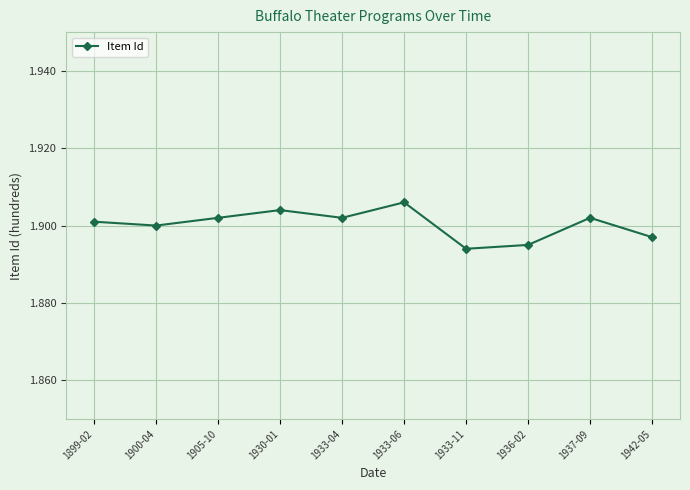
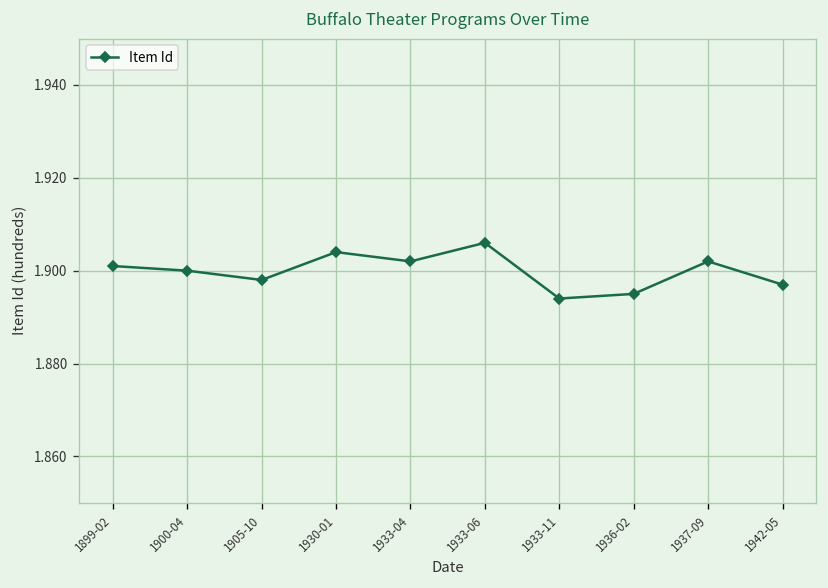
1905-10: 1.902 -> 1.898
